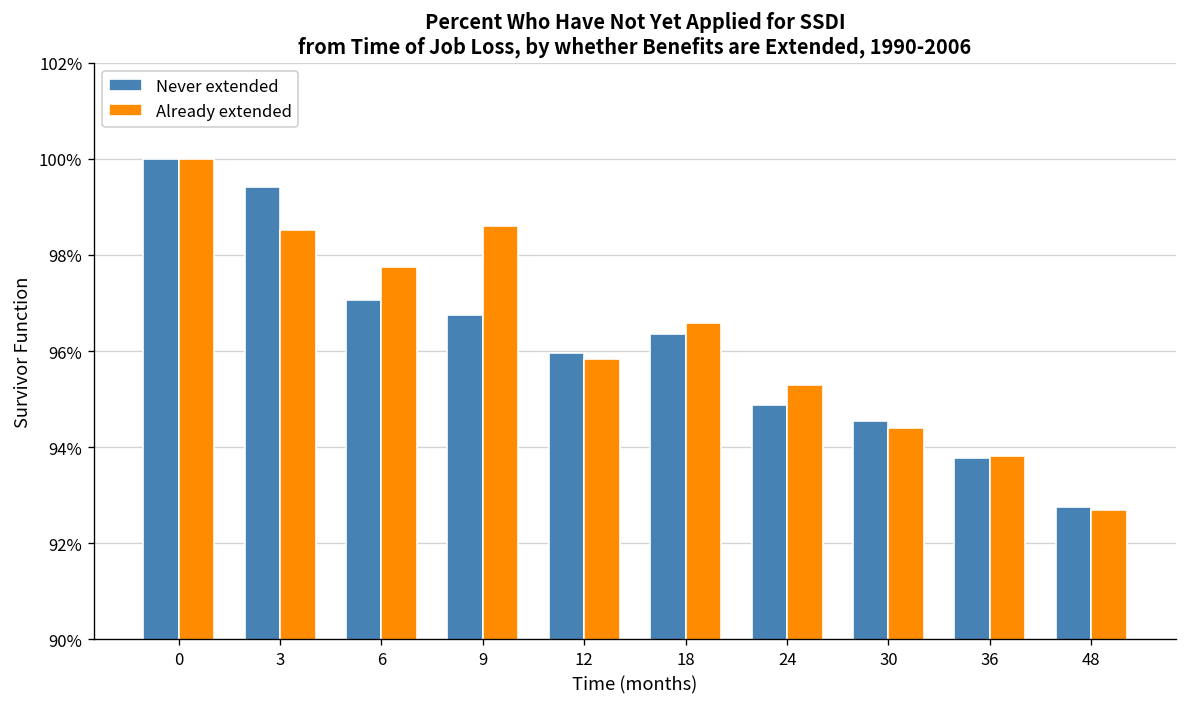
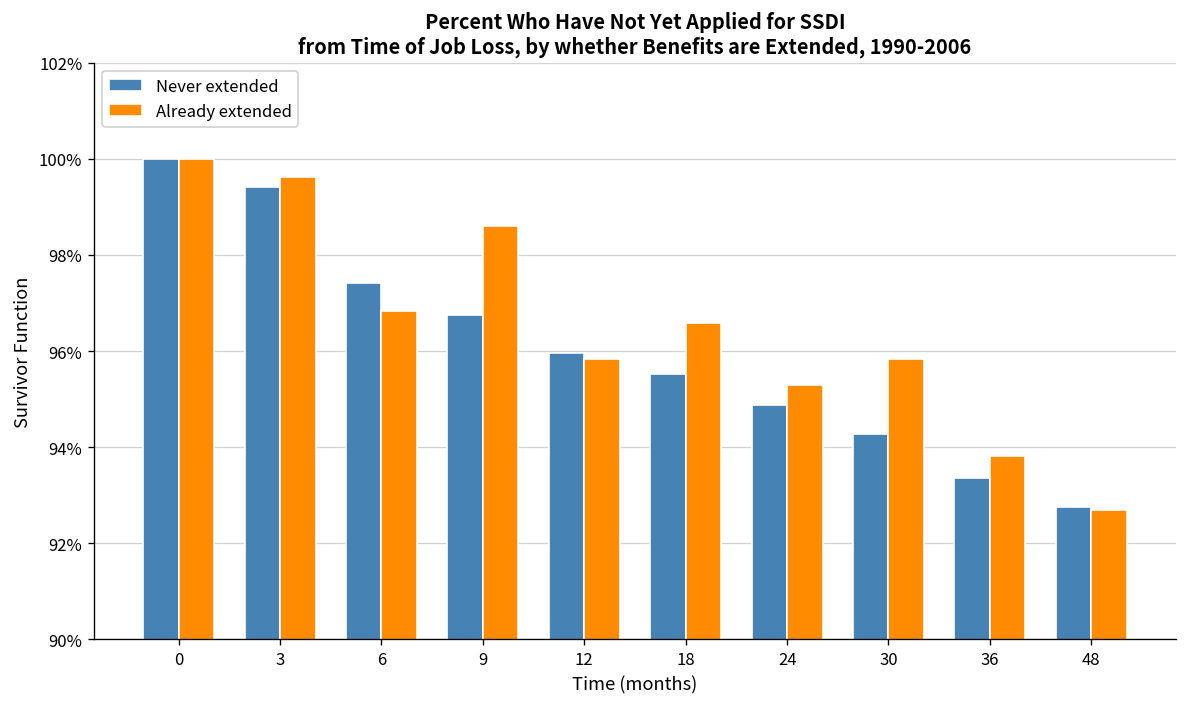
Already extended, 3: 98.5% -> 99.6%
Never extended, 6: 97.1% -> 97.4%
Already extended, 6: 97.7% -> 96.8%
Never extended, 18: 96.4% -> 95.5%
Never extended, 30: 94.5% -> 94.3%
Already extended, 30: 94.4% -> 95.8%
Never extended, 36: 93.8% -> 93.4%
